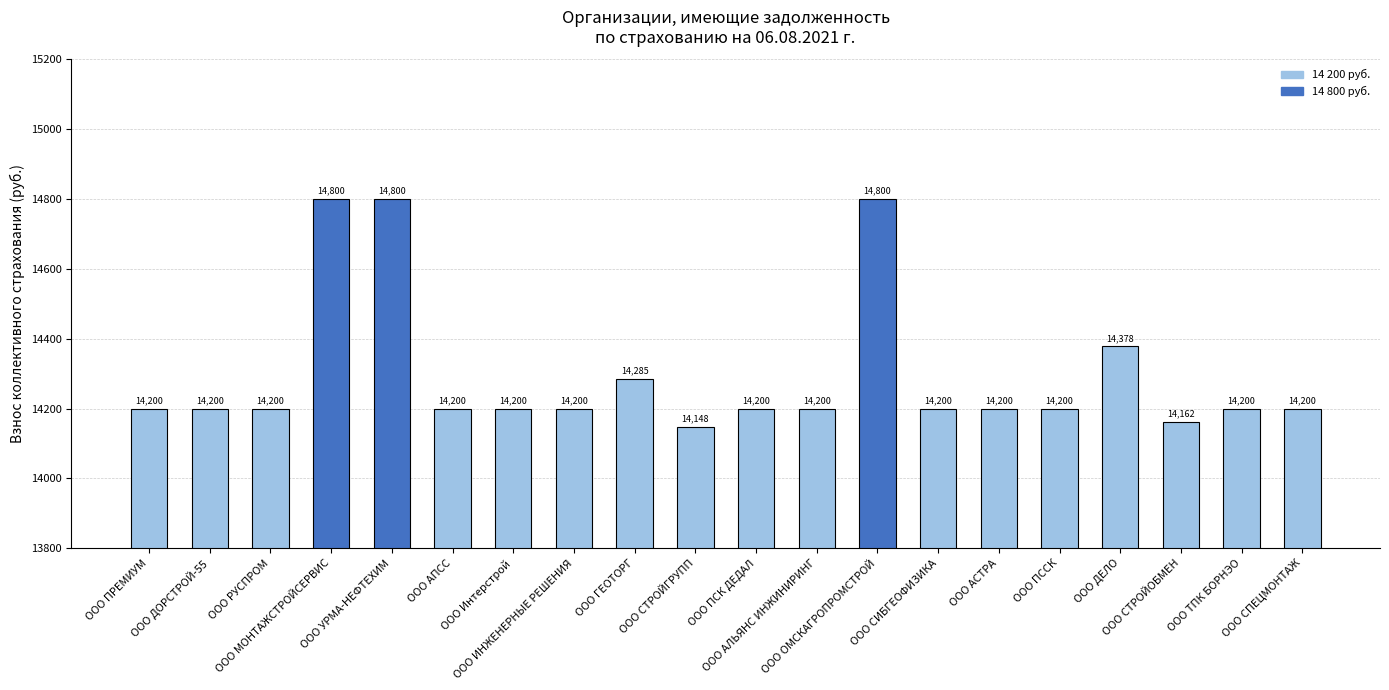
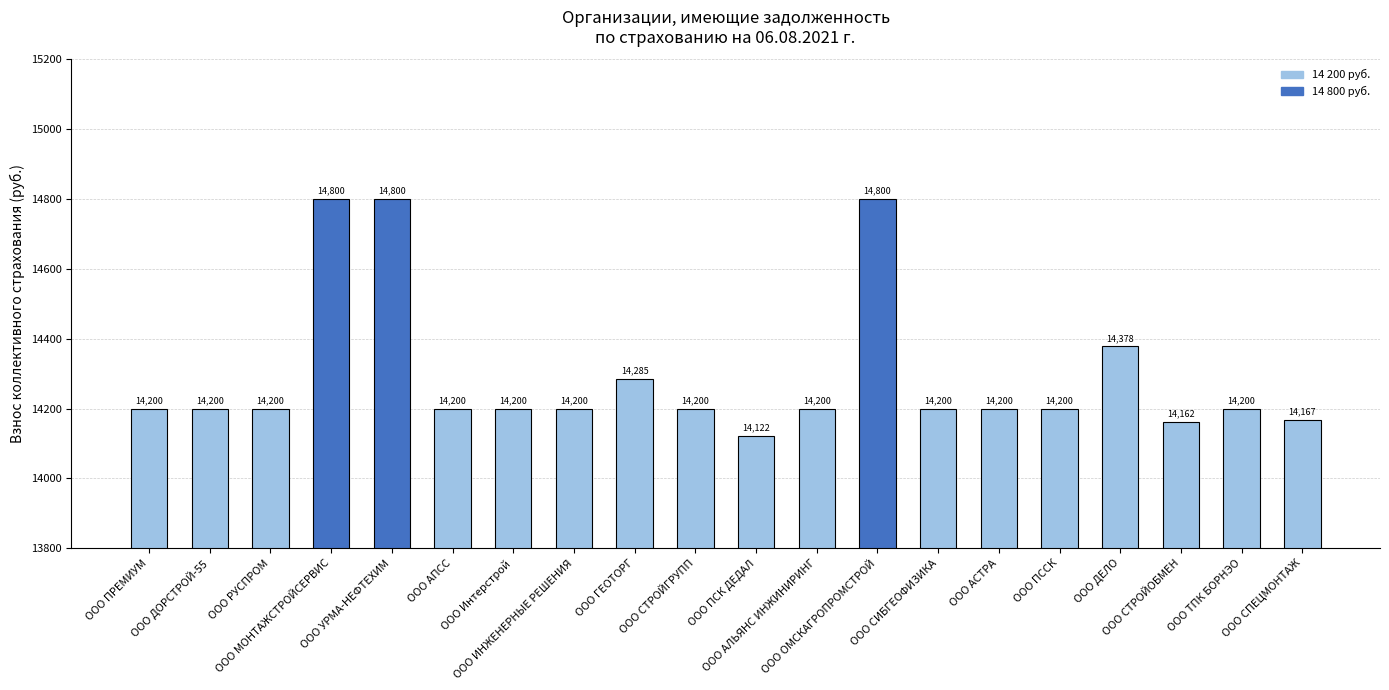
ООО СТРОЙГРУПП: 14,148 -> 14,200
ООО ПСК ДЕДАЛ: 14,200 -> 14,122
ООО СПЕЦМОНТАЖ: 14,200 -> 14,167
